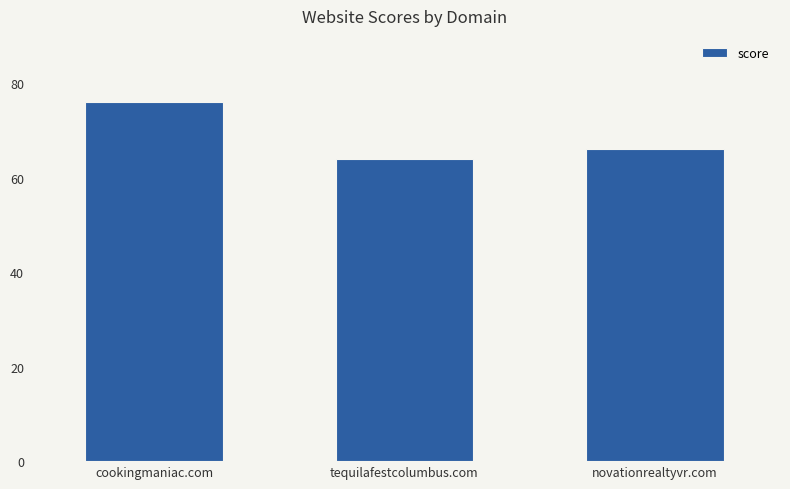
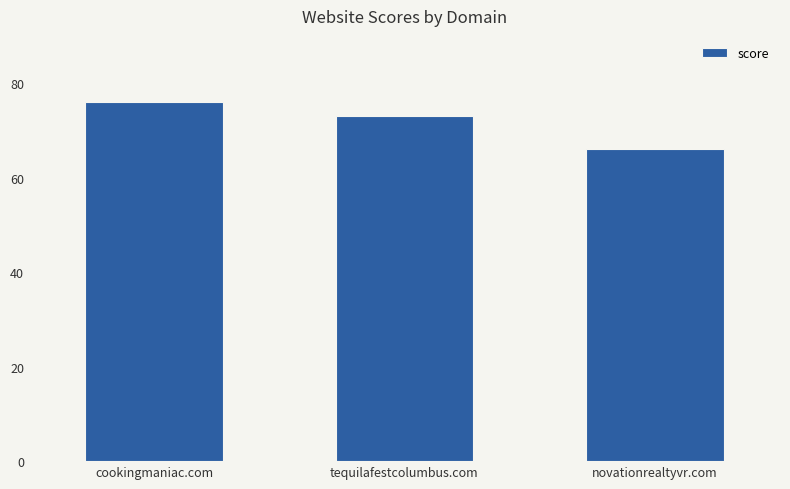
tequilafestcolumbus.com: 64 -> 73
